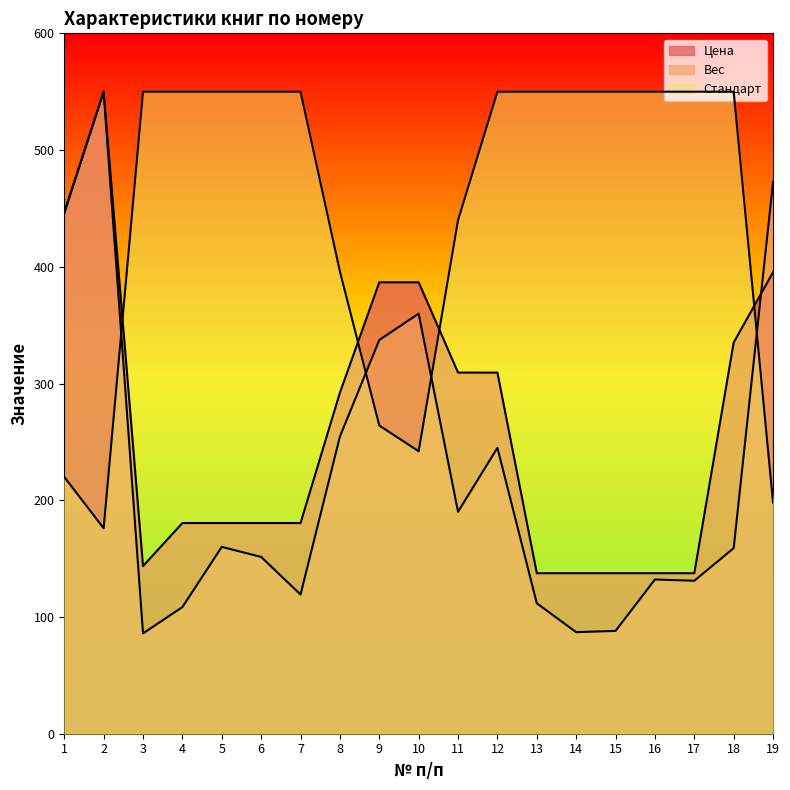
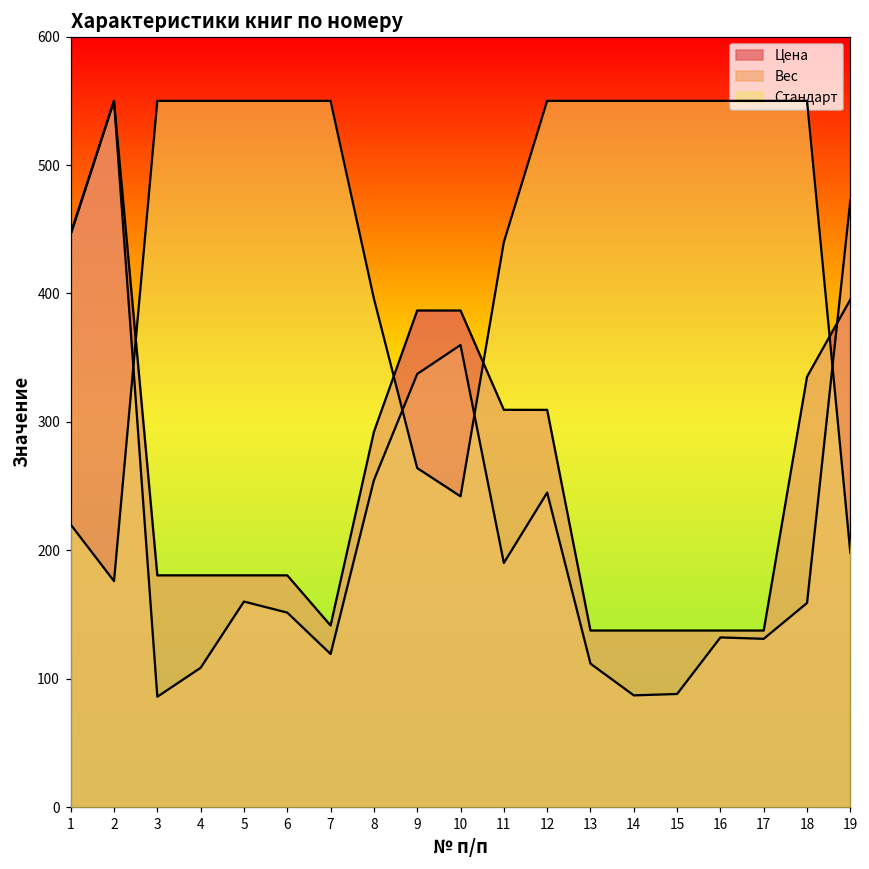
Цена, 3: 144 -> 180
Цена, 7: 180 -> 141
